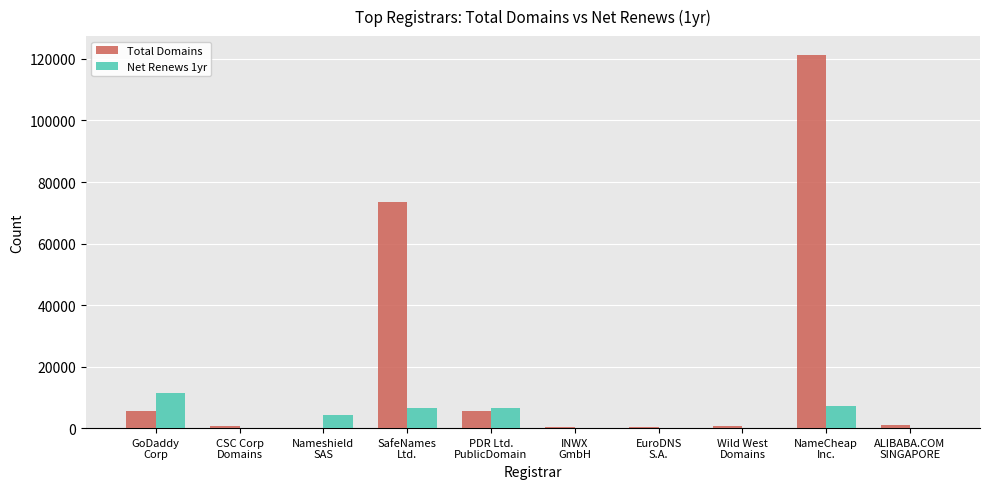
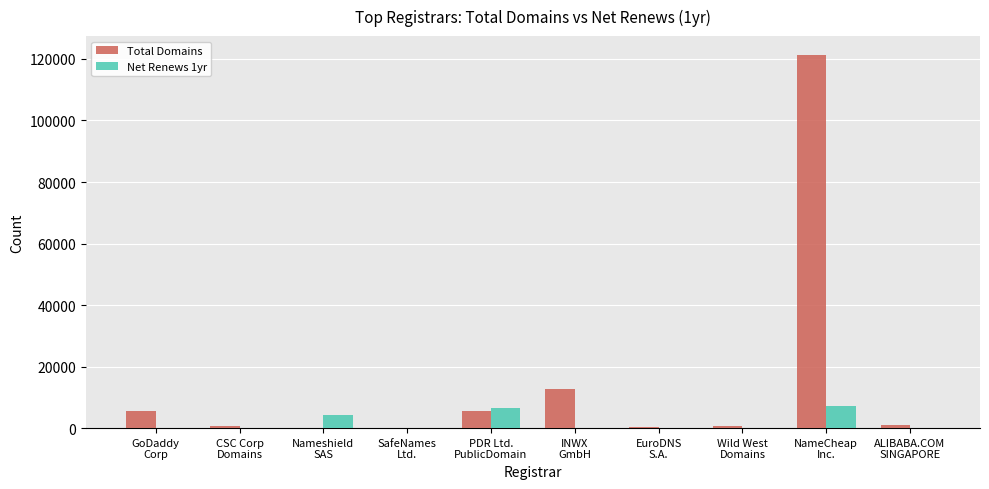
Net Renews 1yr, GoDaddy Corp: 12000 -> 0
Total Domains, SafeNames Ltd.: 73000 -> 0
Net Renews 1yr, SafeNames Ltd.: 7000 -> 0
Total Domains, INWX GmbH: 0 -> 13000
